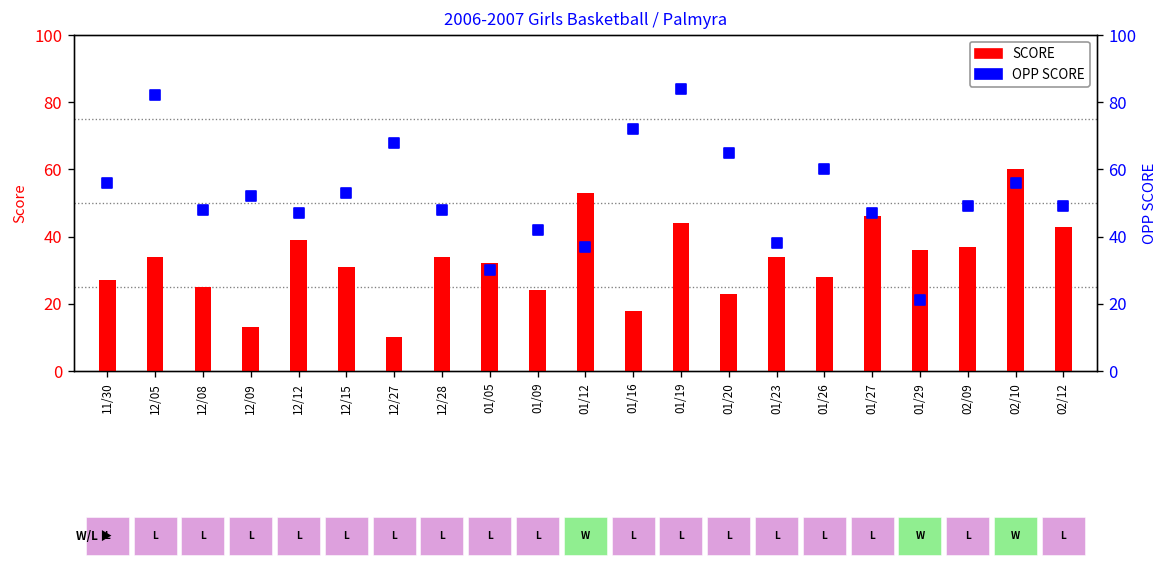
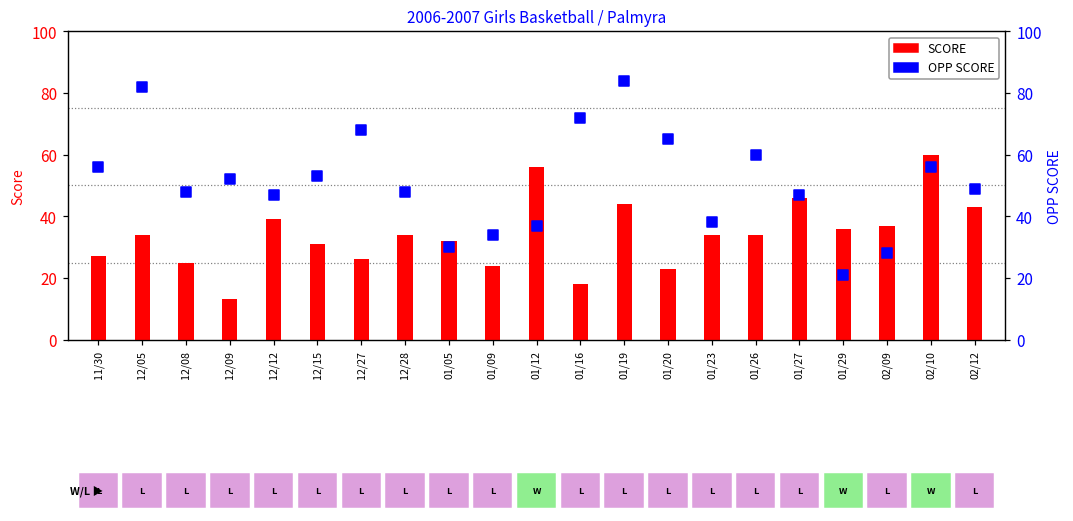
SCORE, 12/27: 10 -> 26
SCORE, 01/12: 53 -> 56
SCORE, 01/26: 28 -> 34
OPP SCORE, 01/09: 42 -> 34
OPP SCORE, 02/09: 49 -> 28
